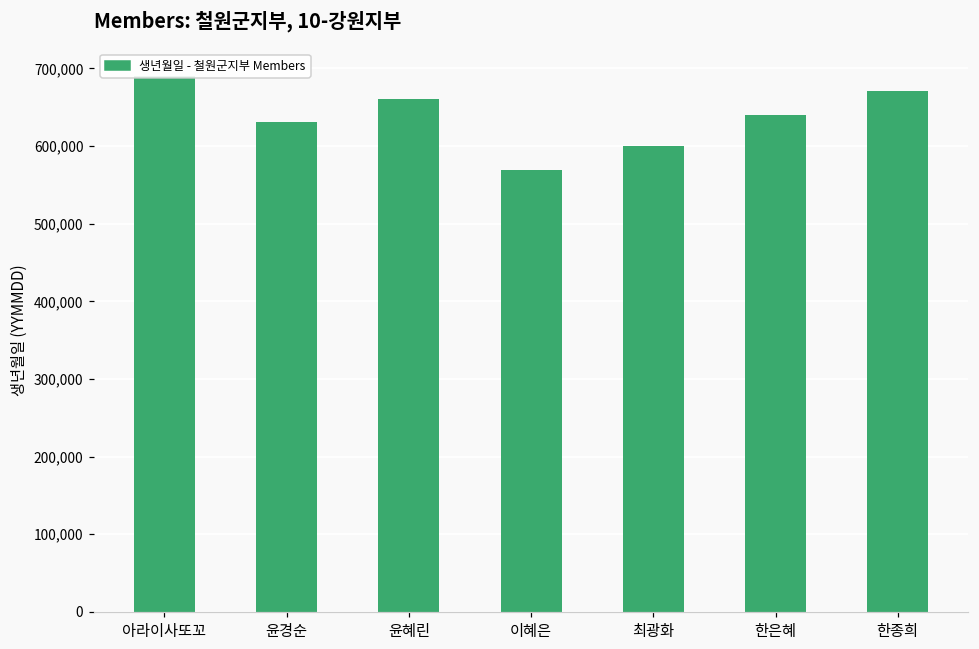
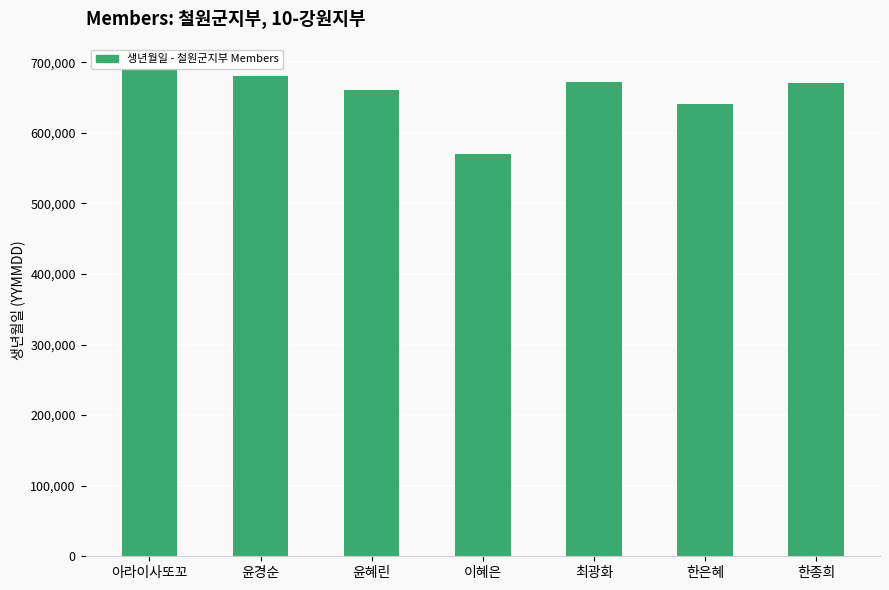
윤경순: 630,000 -> 680,000
최광화: 600,000 -> 670,000
